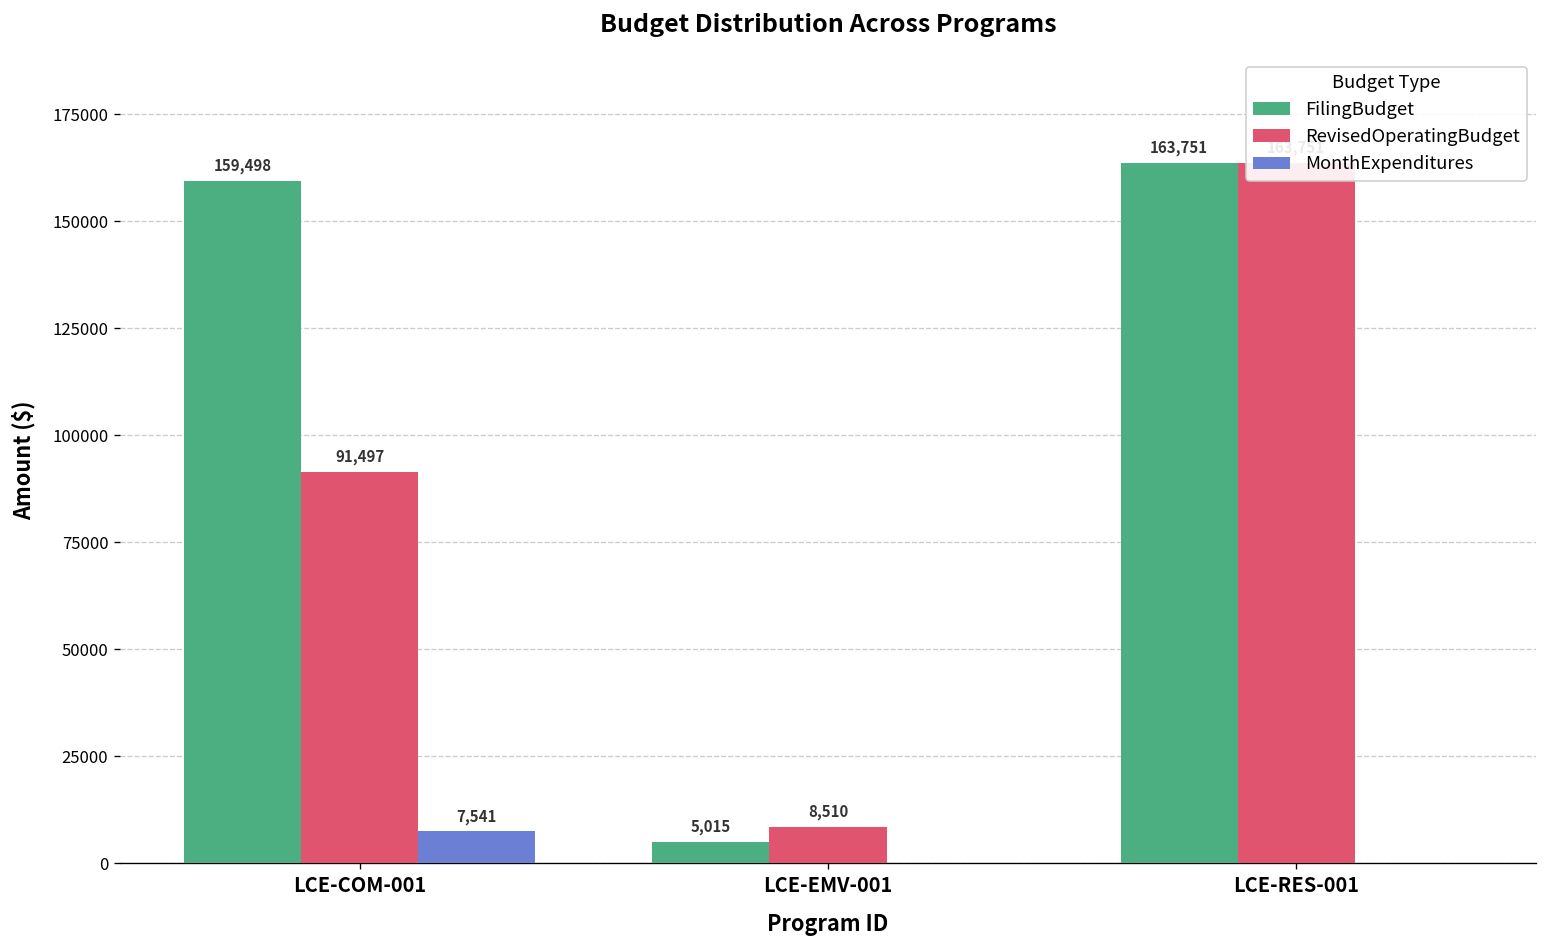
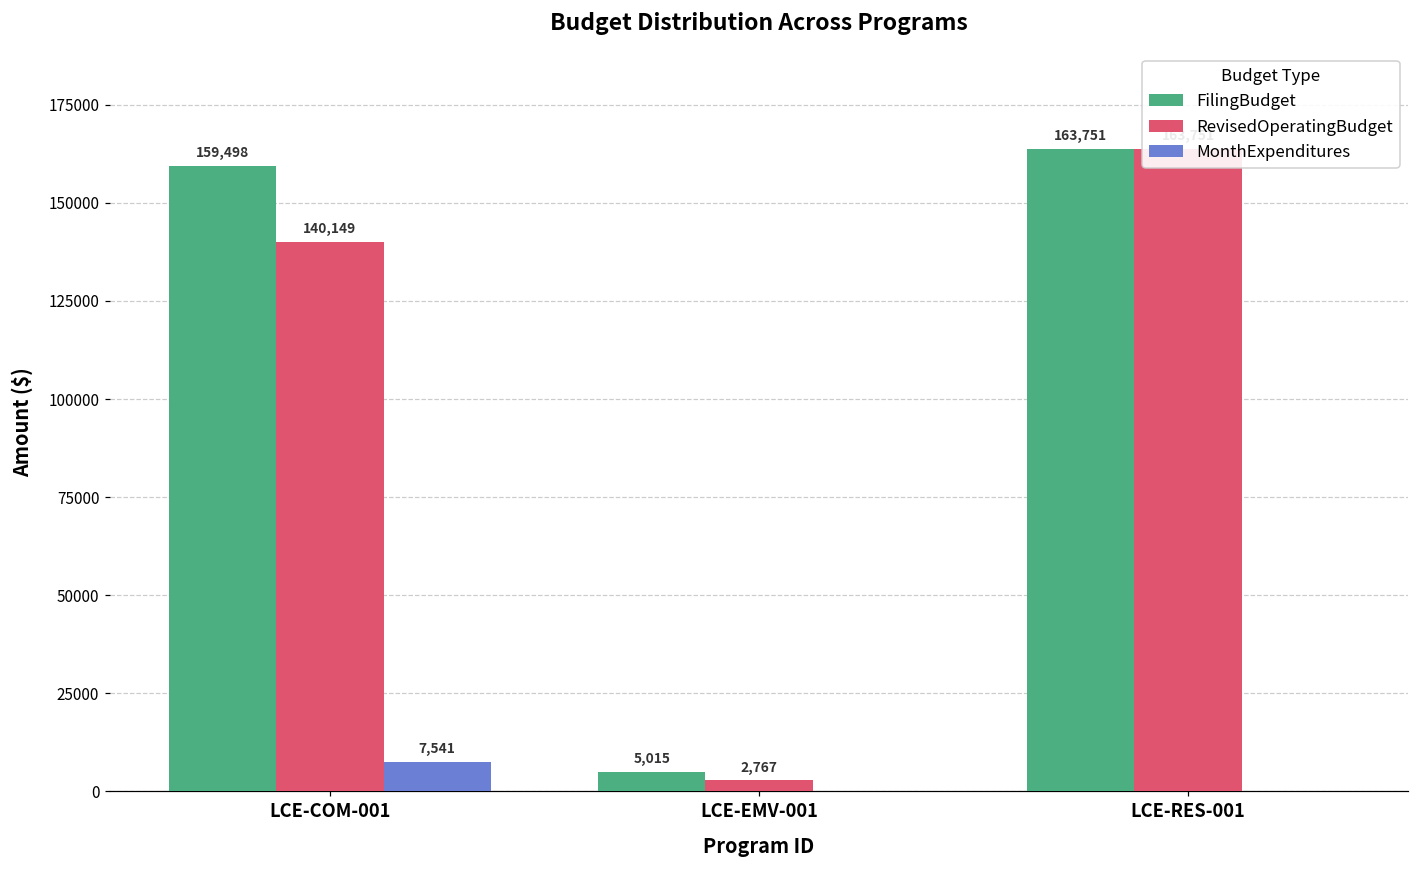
RevisedOperatingBudget, LCE-COM-001: 91,497 -> 140,149
RevisedOperatingBudget, LCE-EMV-001: 8,510 -> 2,767
